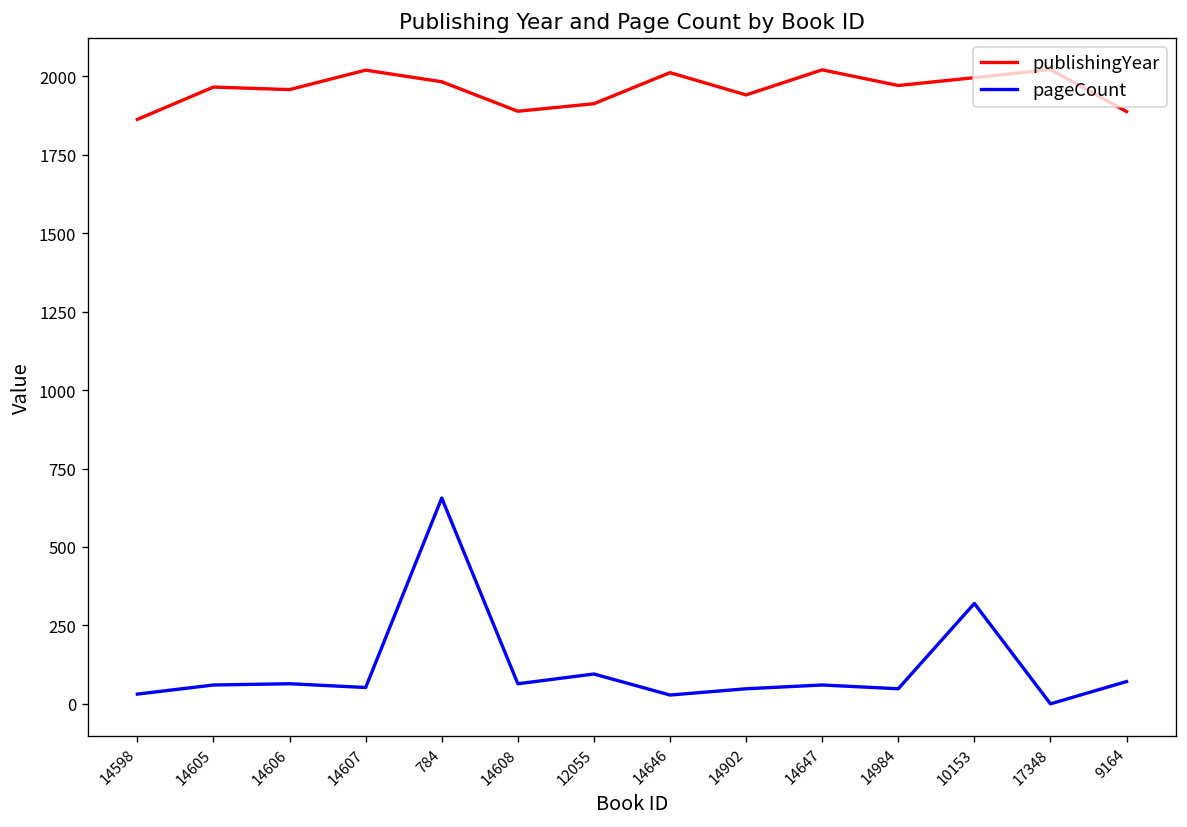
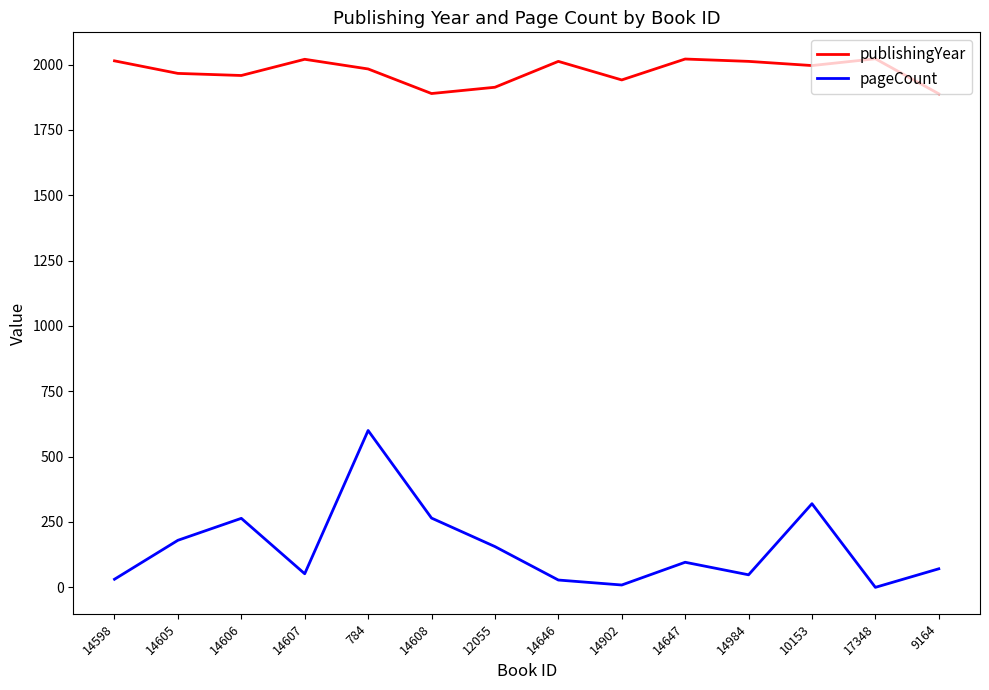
publishingYear, 14598: 1860 -> 2010
pageCount, 14605: 60 -> 180
pageCount, 14606: 60 -> 260
pageCount, 784: 660 -> 600
pageCount, 14608: 60 -> 270
pageCount, 12055: 100 -> 160
pageCount, 14902: 50 -> 10
pageCount, 14647: 60 -> 100
publishingYear, 14984: 1970 -> 2010
